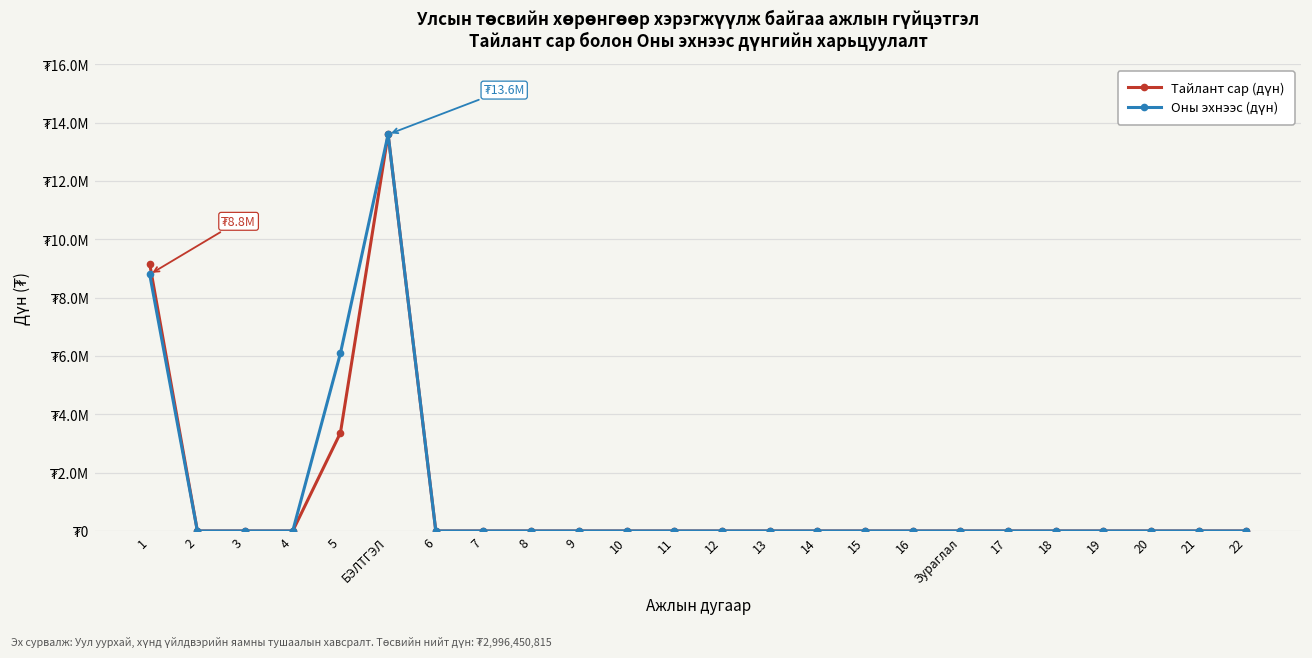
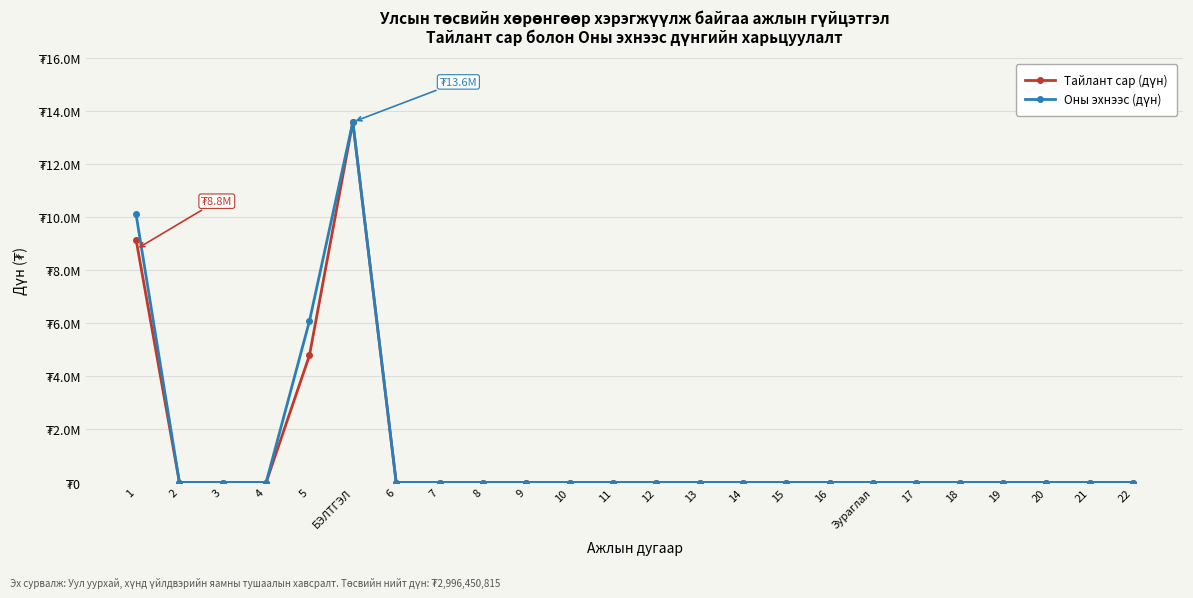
Оны эхнээс (дүн), 1: ₮8800000 -> ₮10100000
Тайлант сар (дүн), 5: ₮3400000 -> ₮4800000
